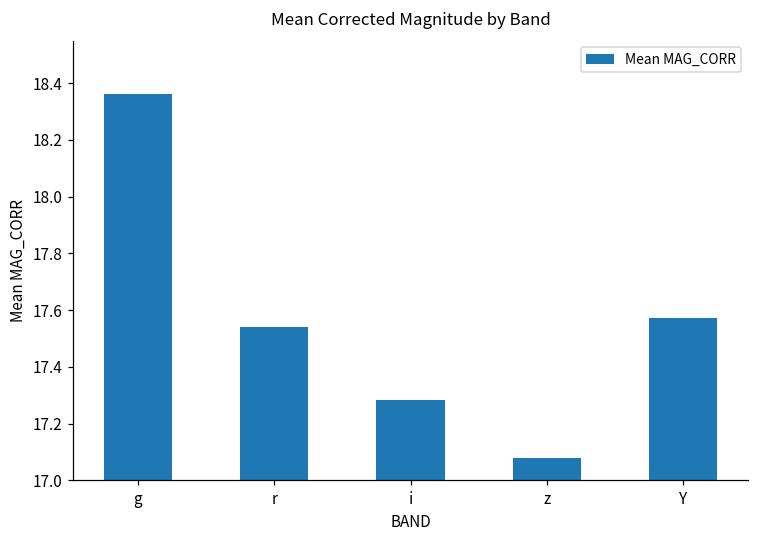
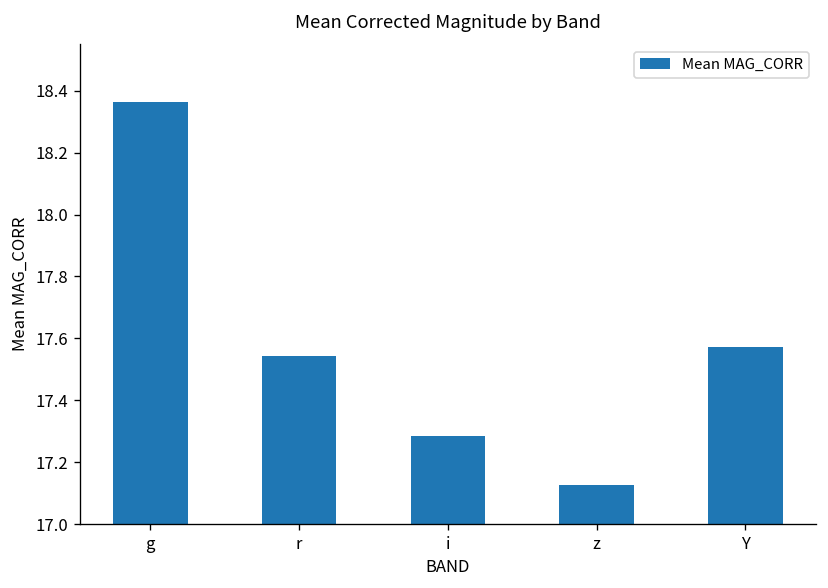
z: 17.08 -> 17.13
